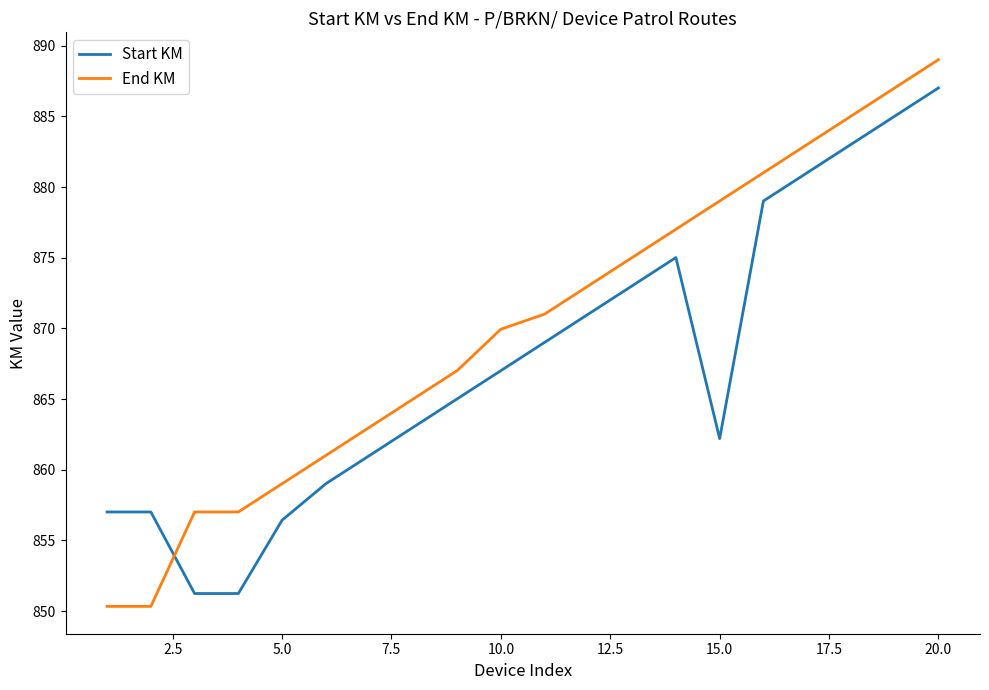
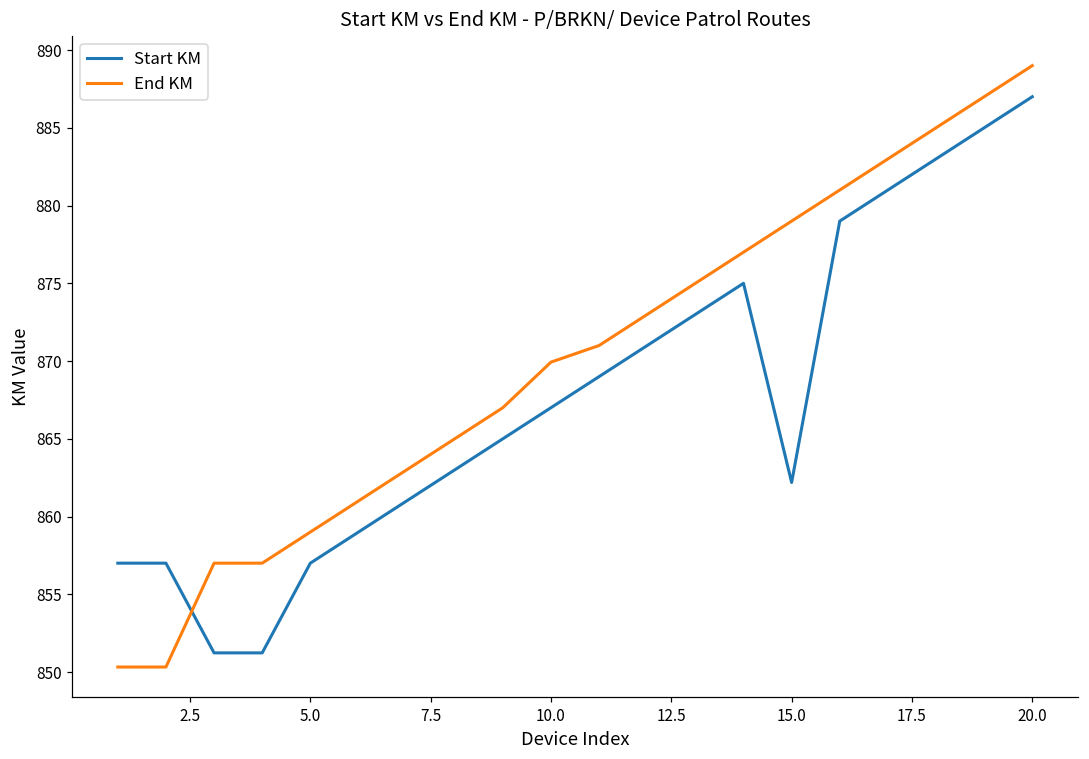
Start KM, 5.0: 856.4 -> 857.0
